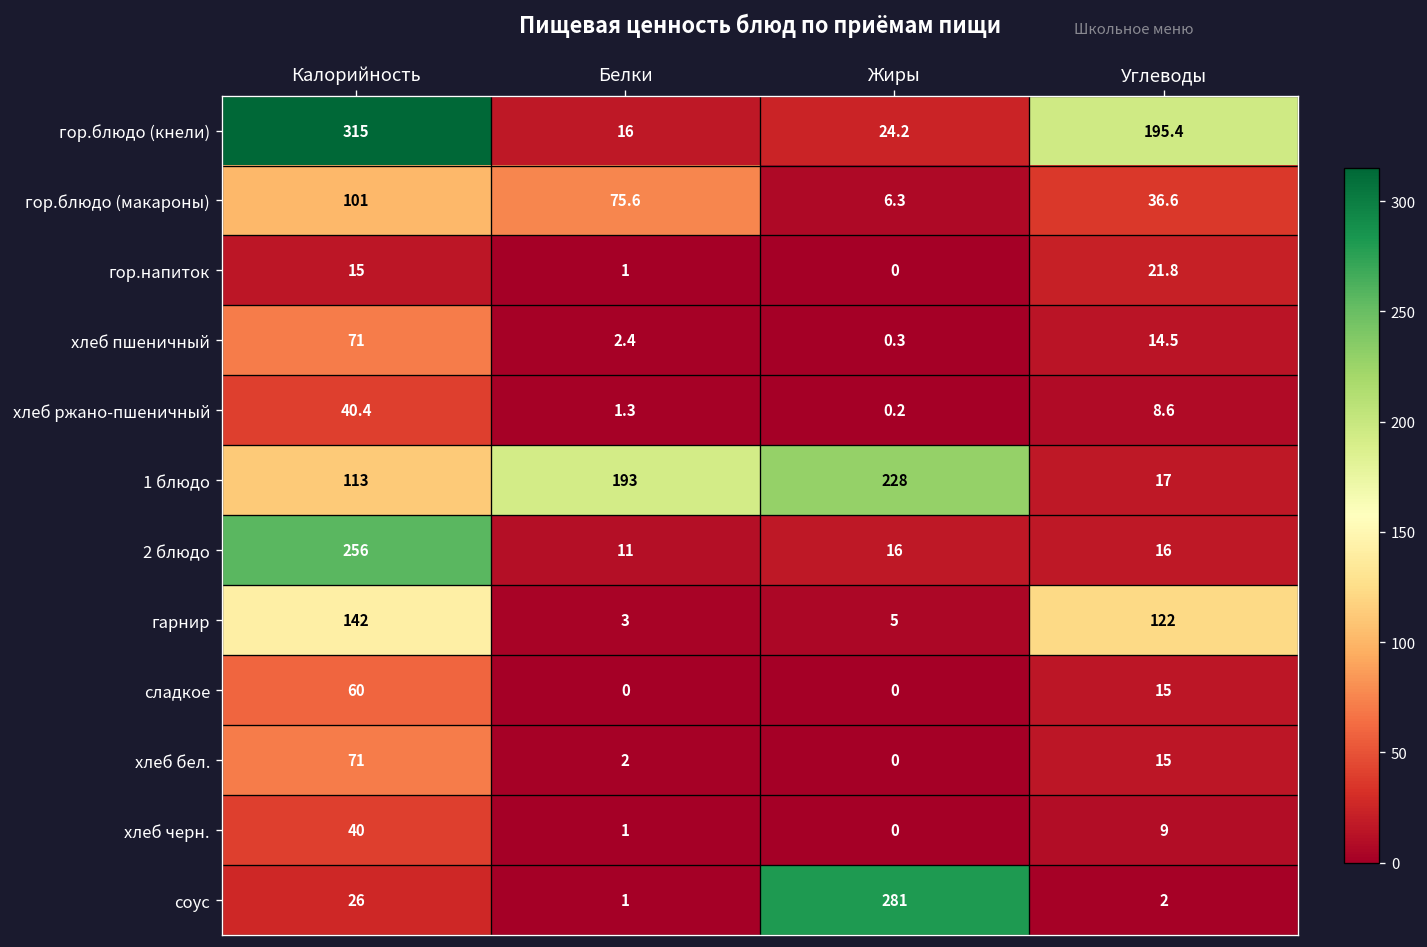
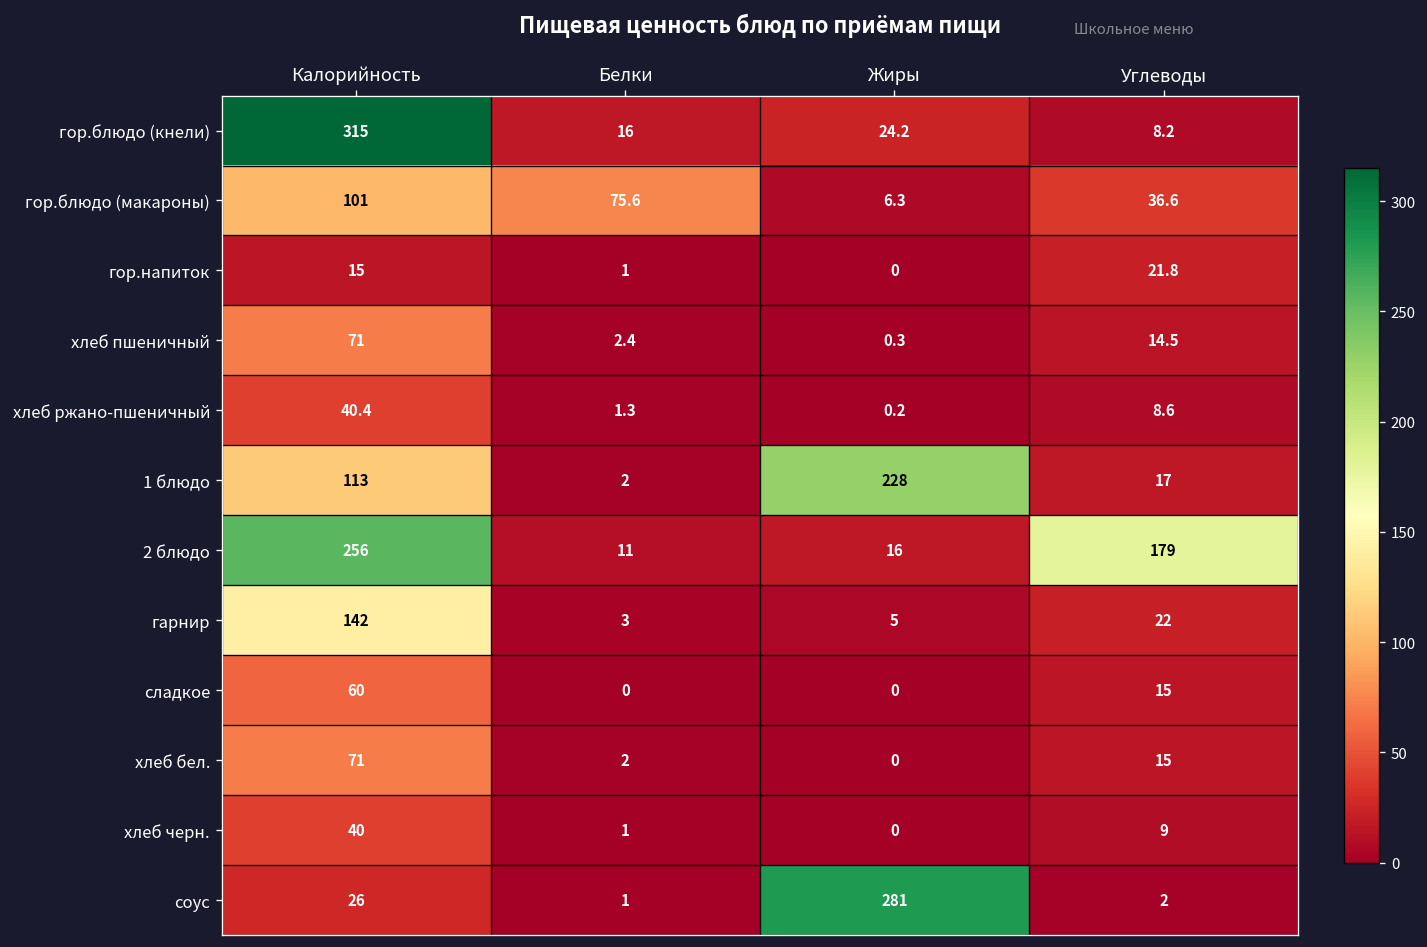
гор.блюдо (кнели), Углеводы: 195.4 -> 8.2
1 блюдо, Белки: 193 -> 2
2 блюдо, Углеводы: 16 -> 179
гарнир, Углеводы: 122 -> 22
